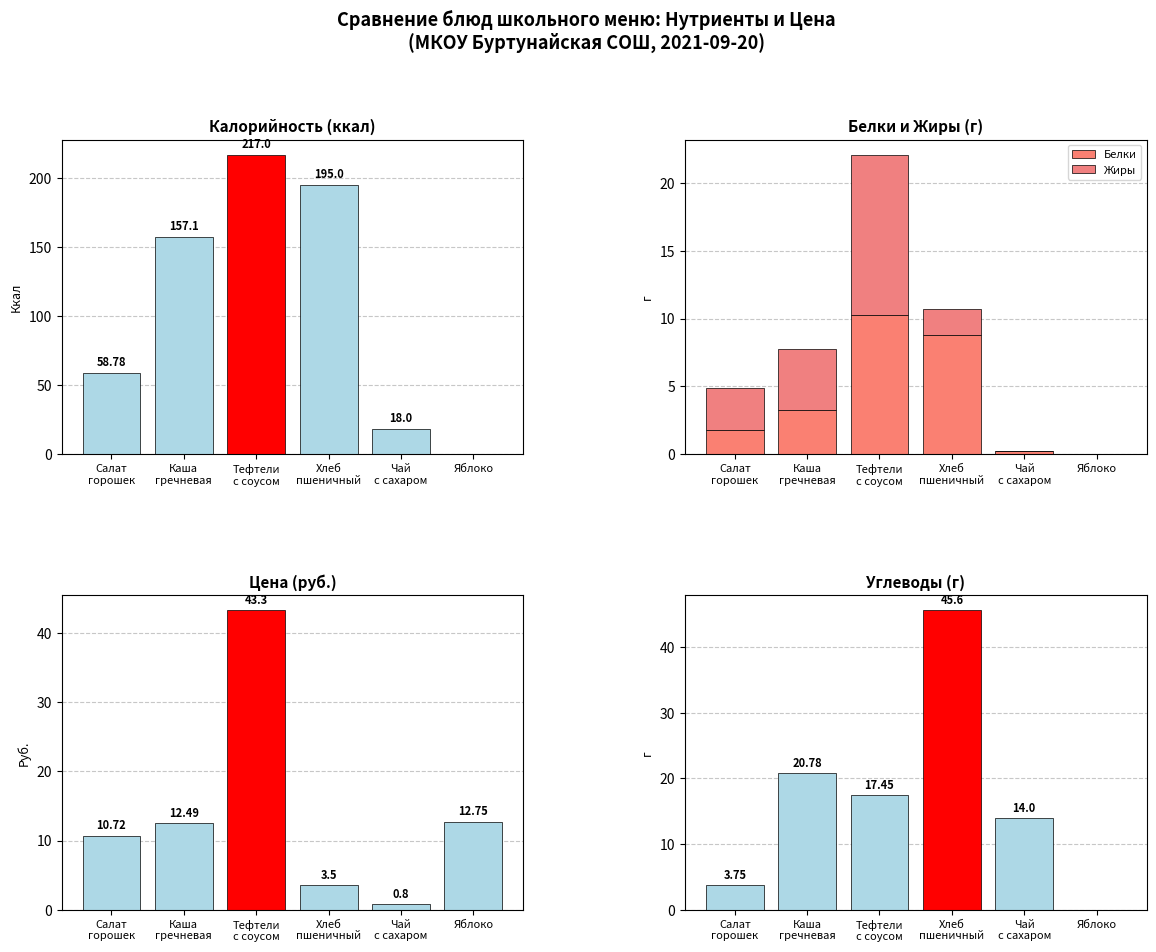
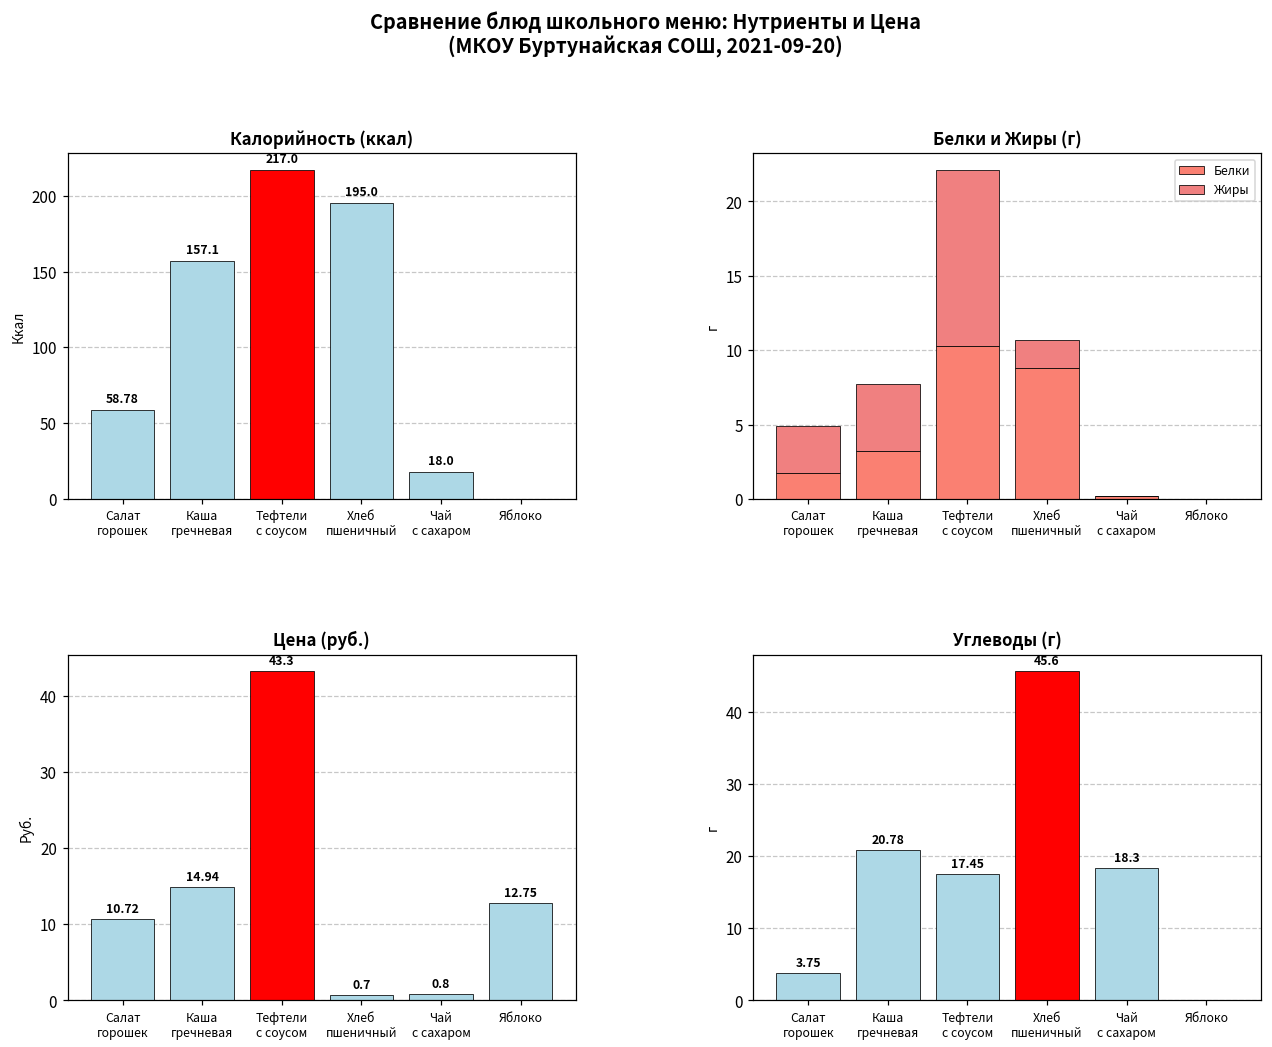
Цена (руб.), Каша гречневая: 12.49 -> 14.94
Цена (руб.), Хлеб пшеничный: 3.5 -> 0.7
Углеводы (г), Чай с сахаром: 14.0 -> 18.3
